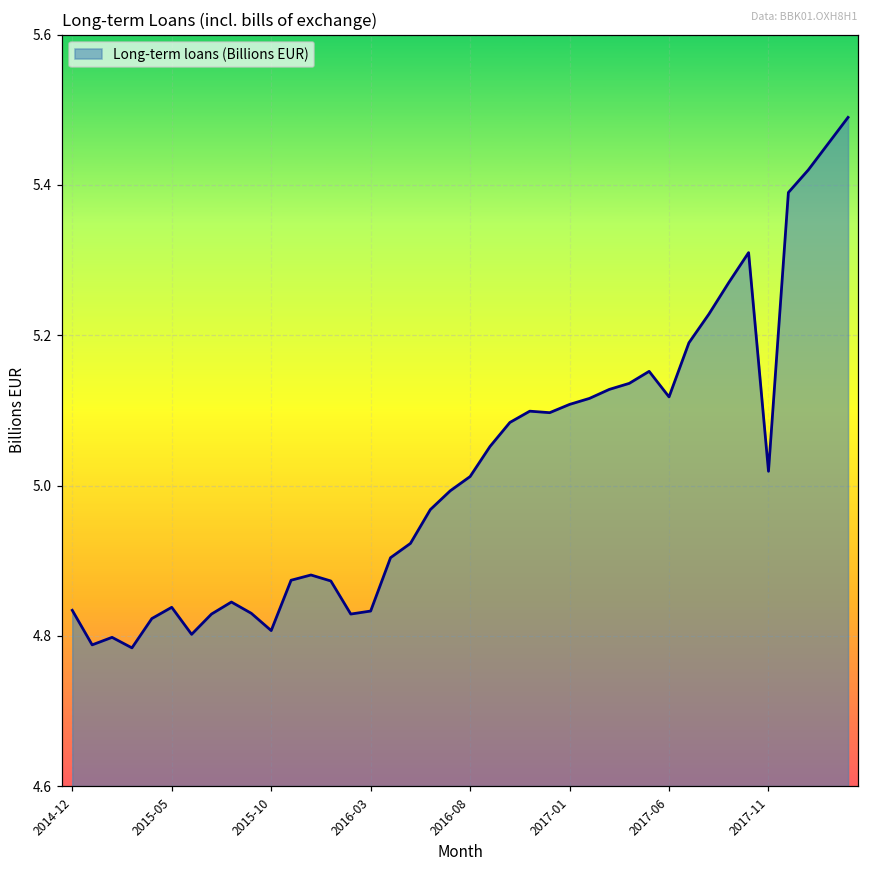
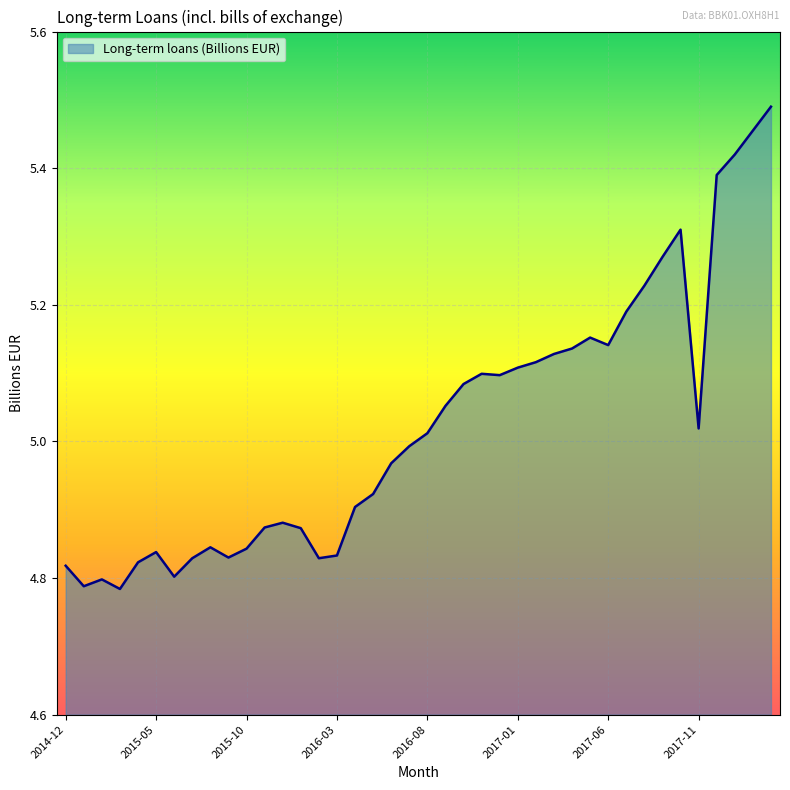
2014-12: 4.83 -> 4.82
2015-10: 4.81 -> 4.84
2017-06: 5.12 -> 5.14
